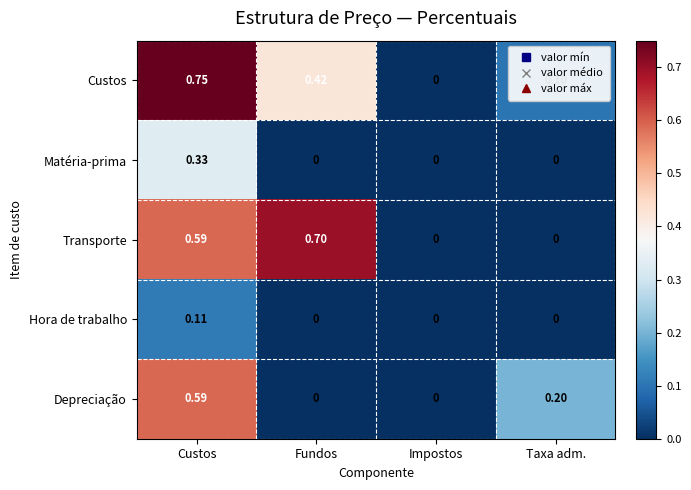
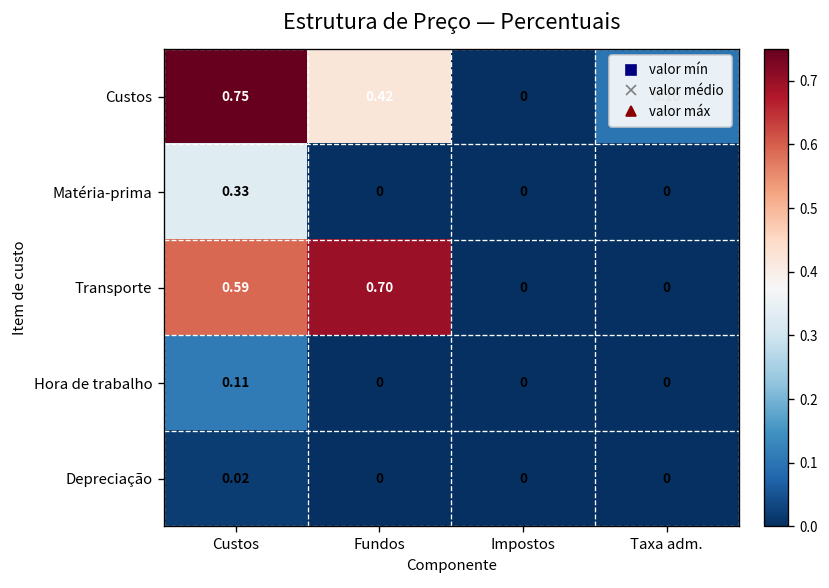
Depreciação, Custos: 0.59 -> 0.02
Depreciação, Taxa adm.: 0.20 -> 0
